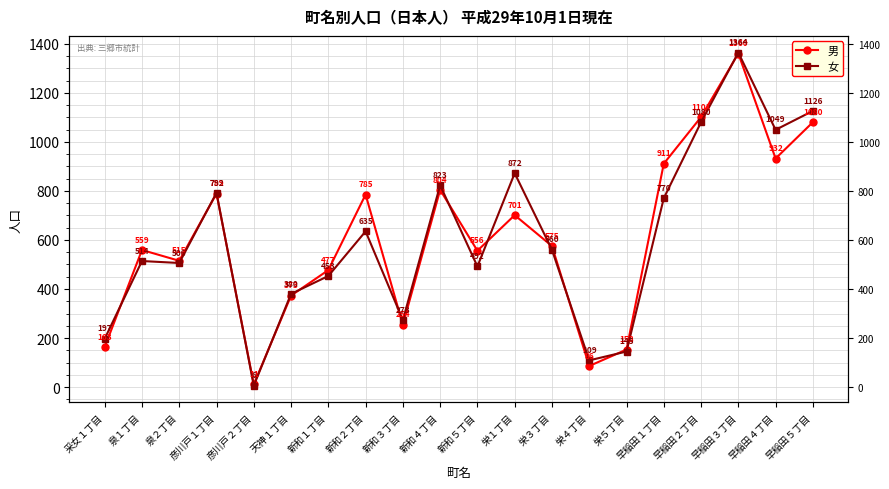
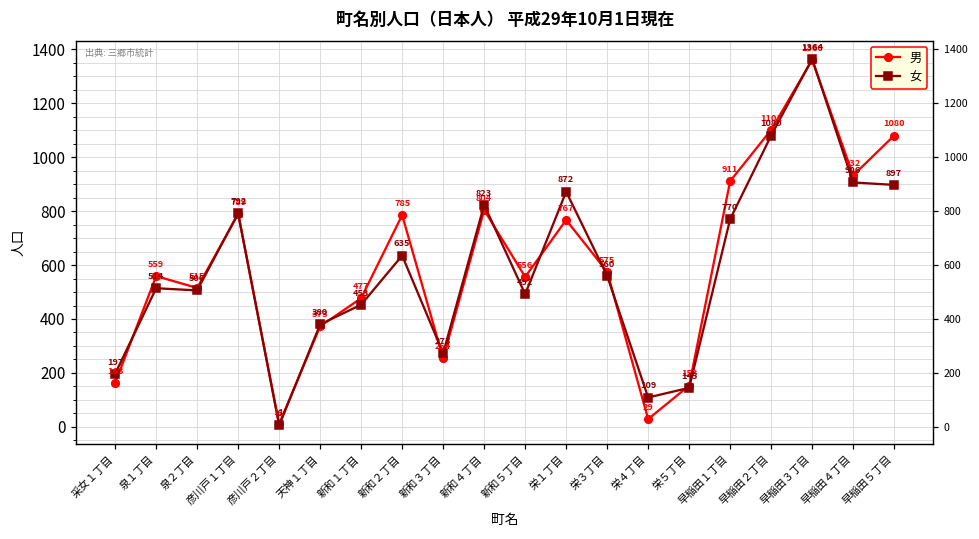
男, 栄１丁目: 701 -> 767
男, 栄４丁目: 86 -> 29
女, 早稲田４丁目: 1049 -> 906
女, 早稲田５丁目: 1126 -> 897
